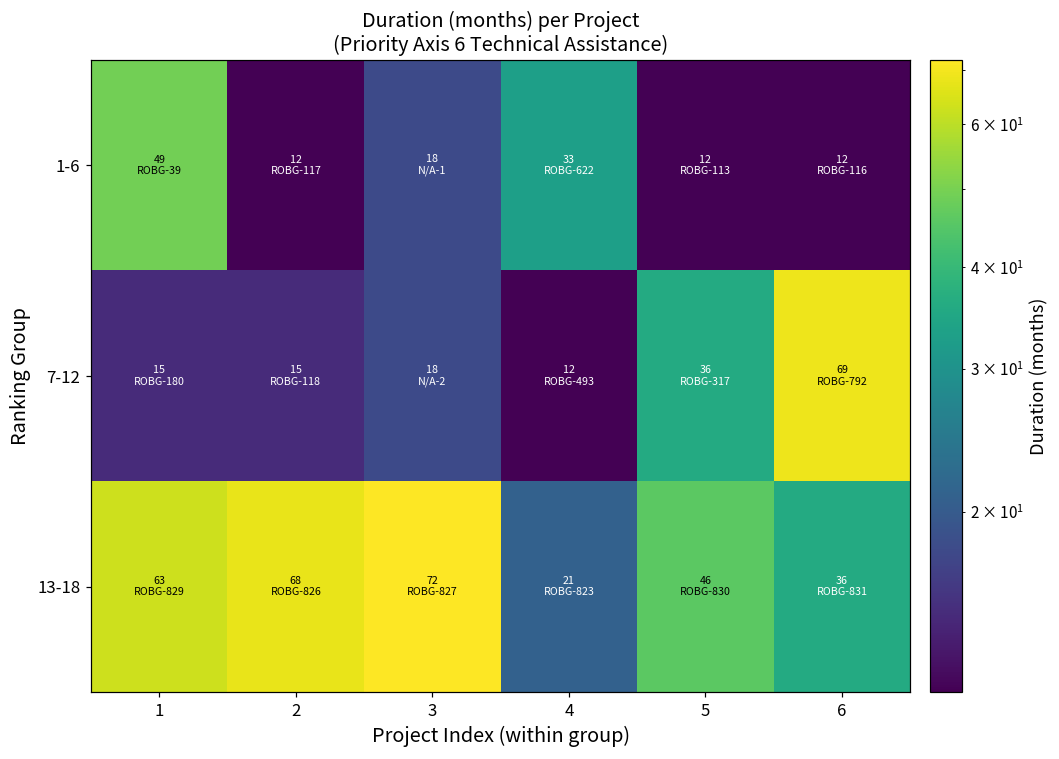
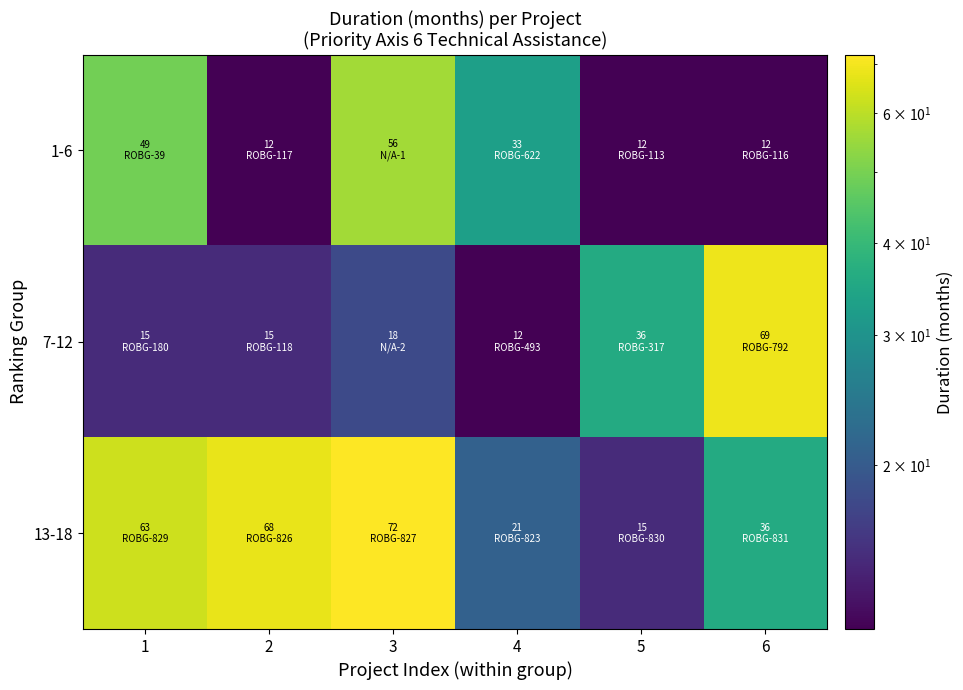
1-6, 3: 18 -> 56
13-18, 5: 46 -> 15
